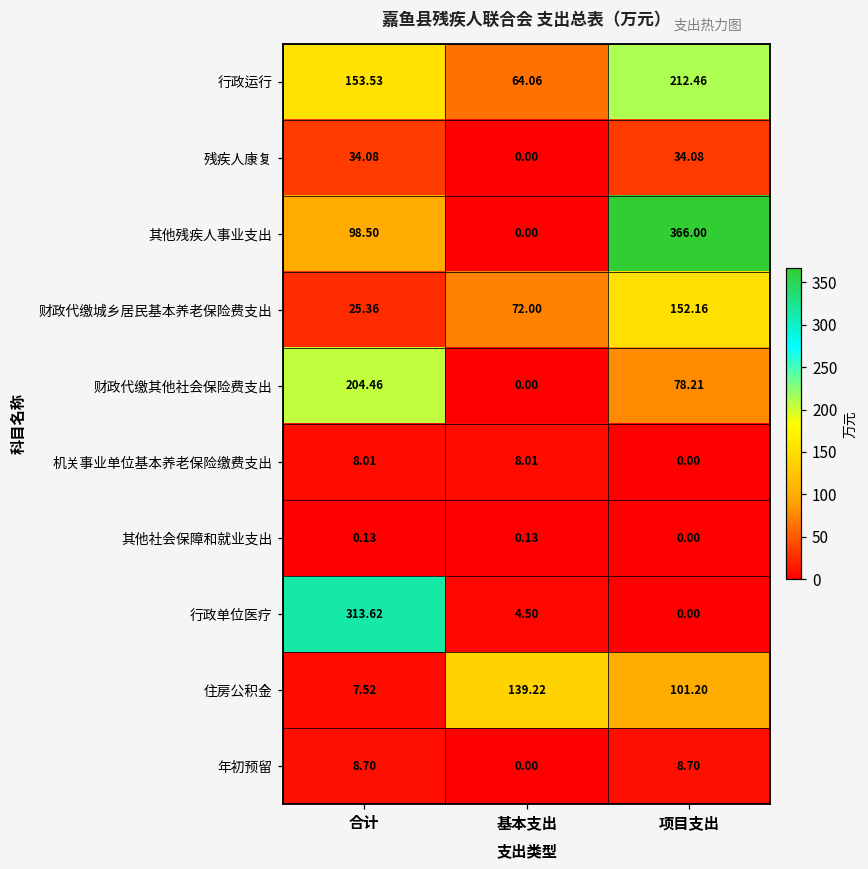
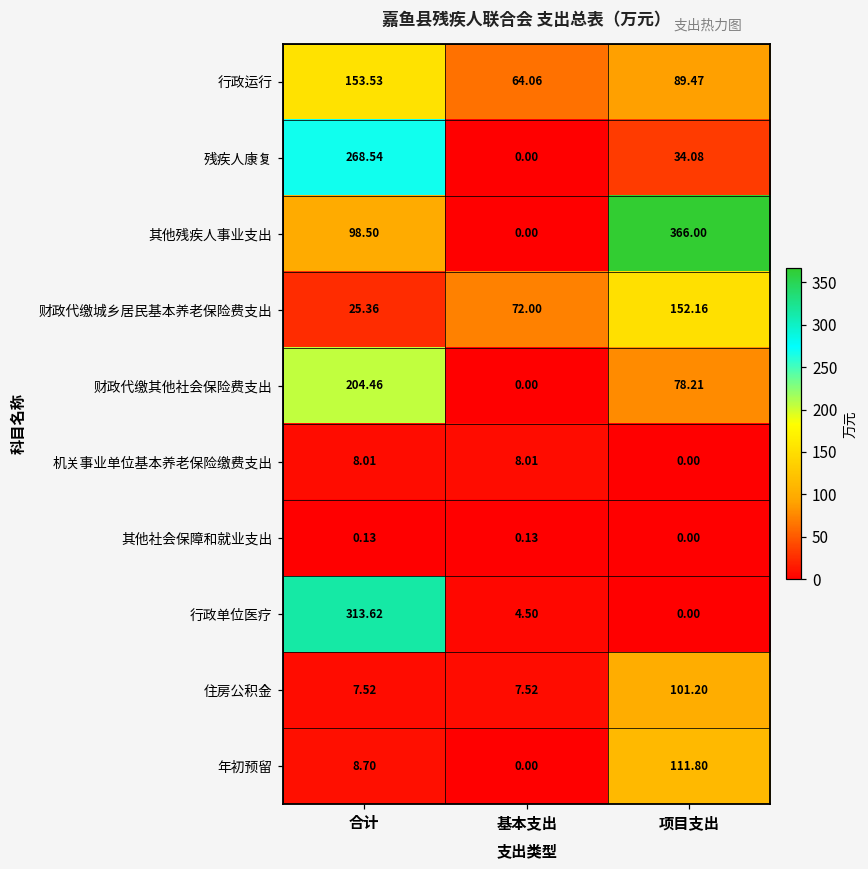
行政运行, 项目支出: 212.46 -> 89.47
残疾人康复, 合计: 34.08 -> 268.54
住房公积金, 基本支出: 139.22 -> 7.52
年初预留, 项目支出: 8.70 -> 111.80
